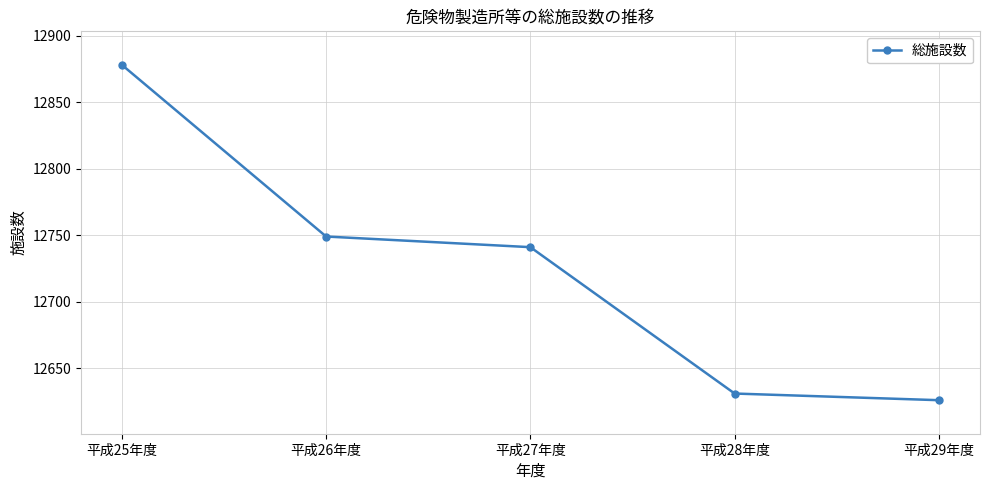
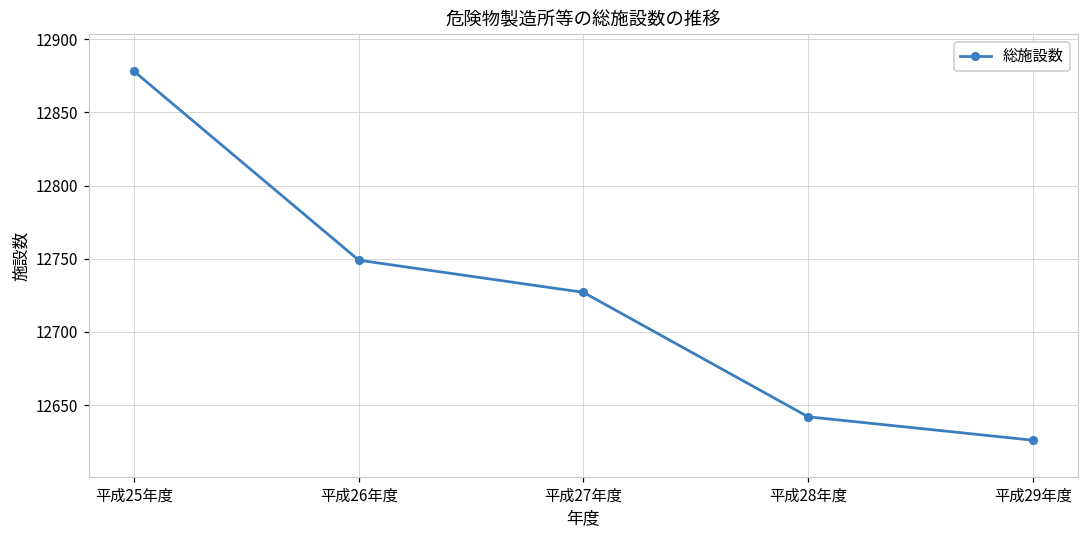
平成27年度: 12741 -> 12727
平成28年度: 12631 -> 12642
